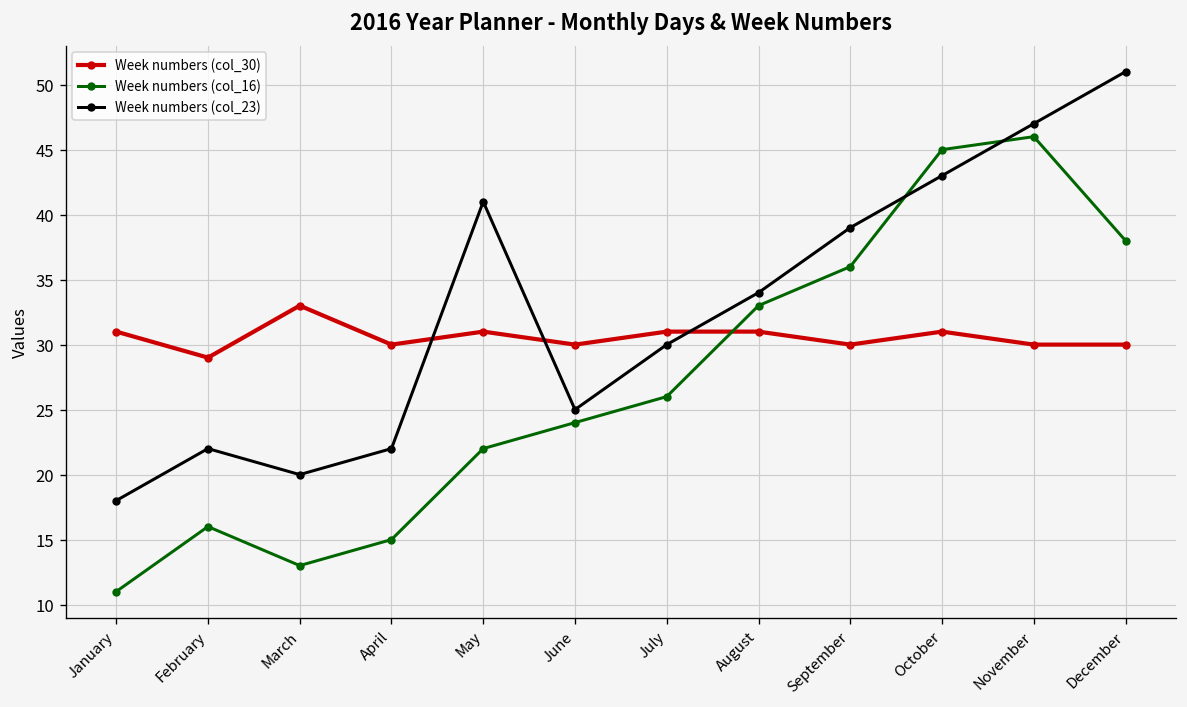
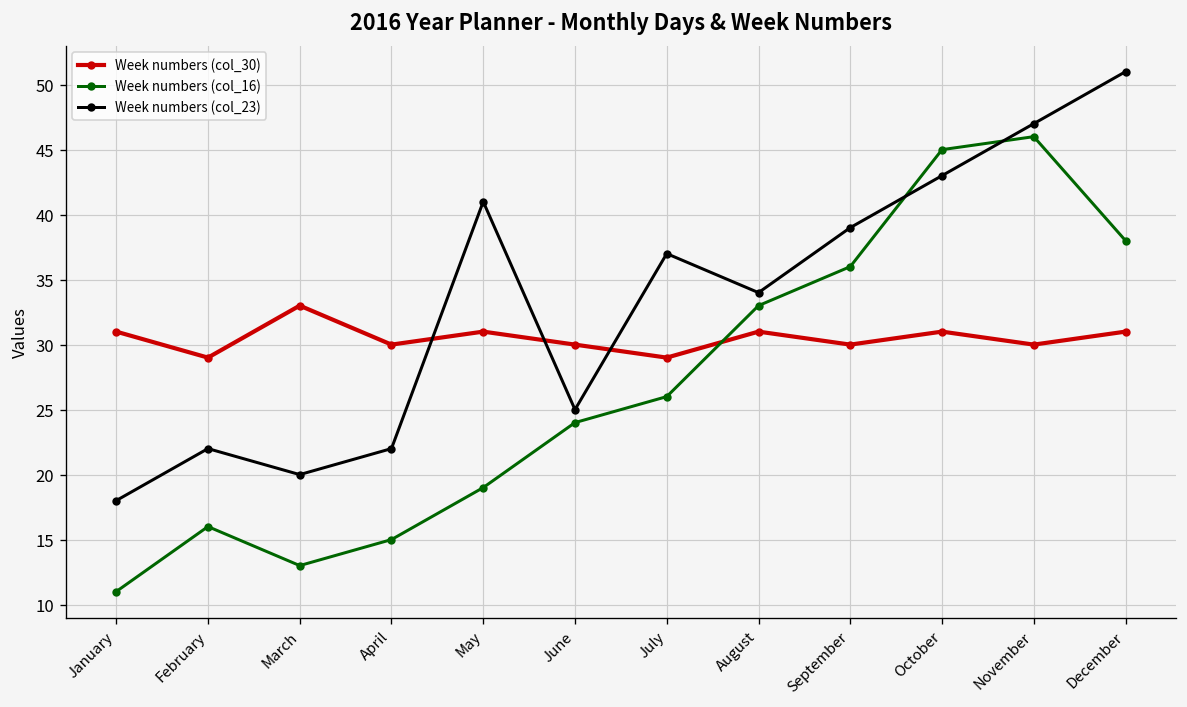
Week numbers (col_16), May: 22 -> 19
Week numbers (col_30), July: 31 -> 29
Week numbers (col_23), July: 30 -> 37
Week numbers (col_30), December: 30 -> 31
